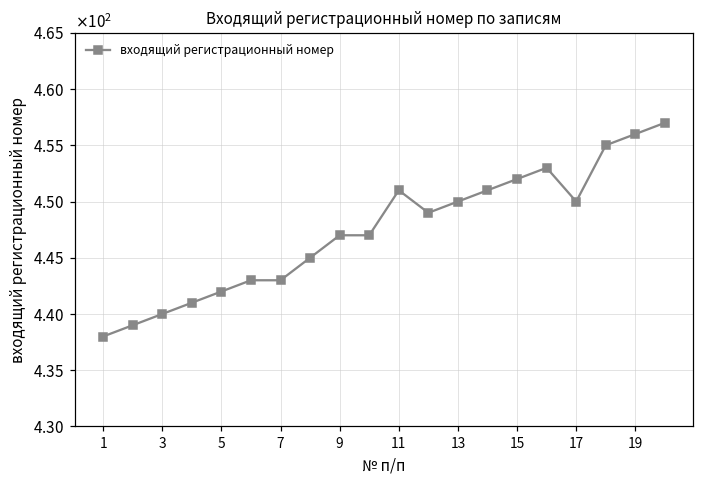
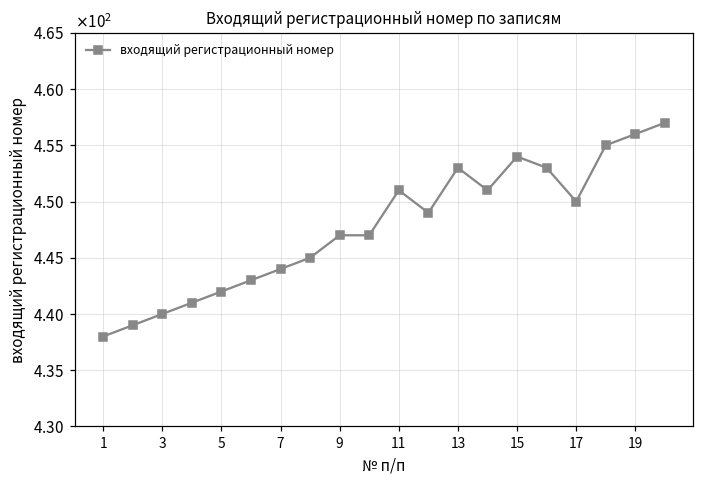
7: 443 -> 444
13: 450 -> 453
15: 452 -> 454
